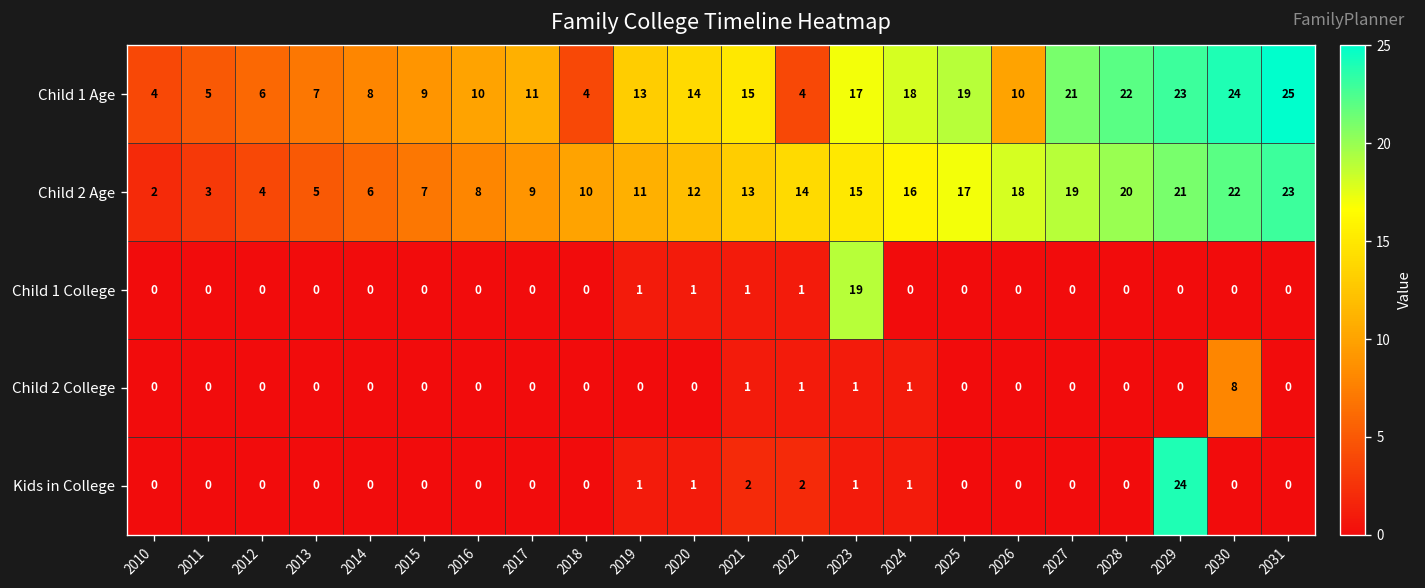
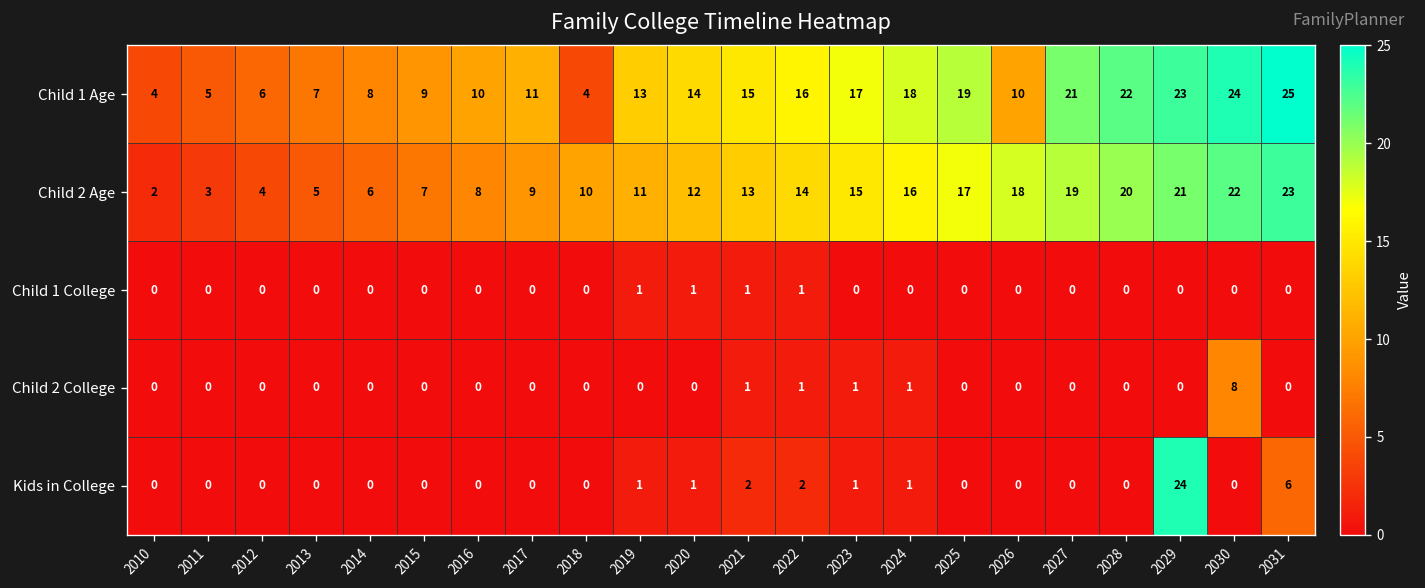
Child 1 Age, 2022: 4 -> 16
Child 1 College, 2023: 19 -> 0
Kids in College, 2031: 0 -> 6
